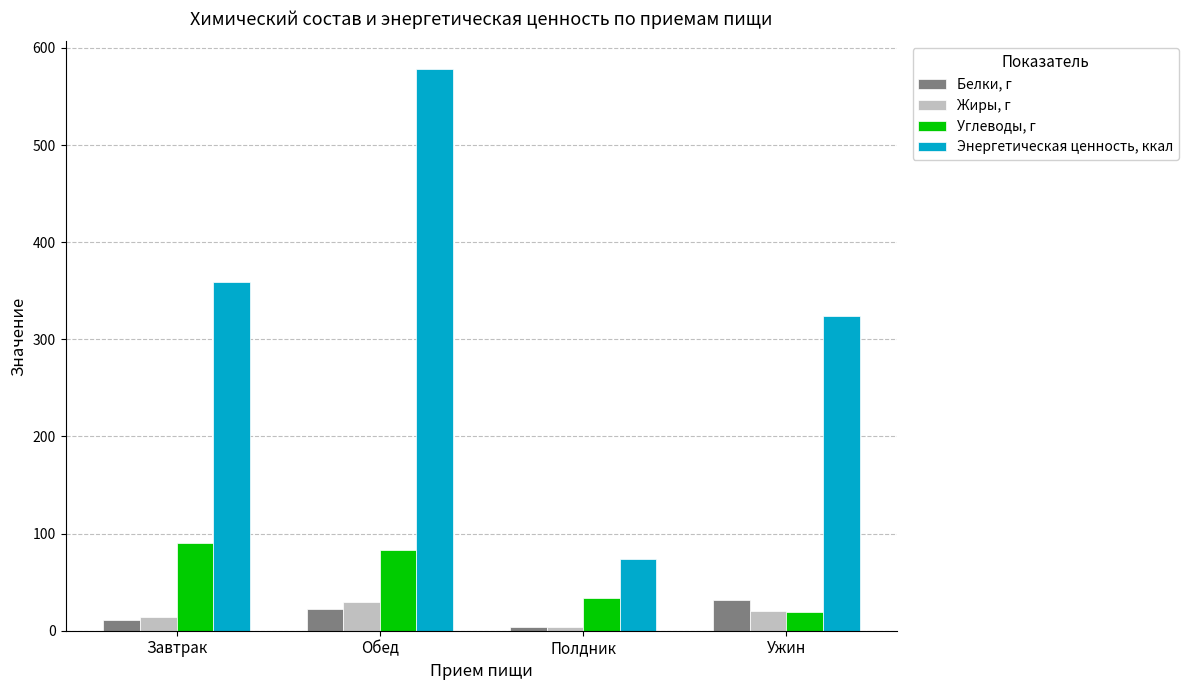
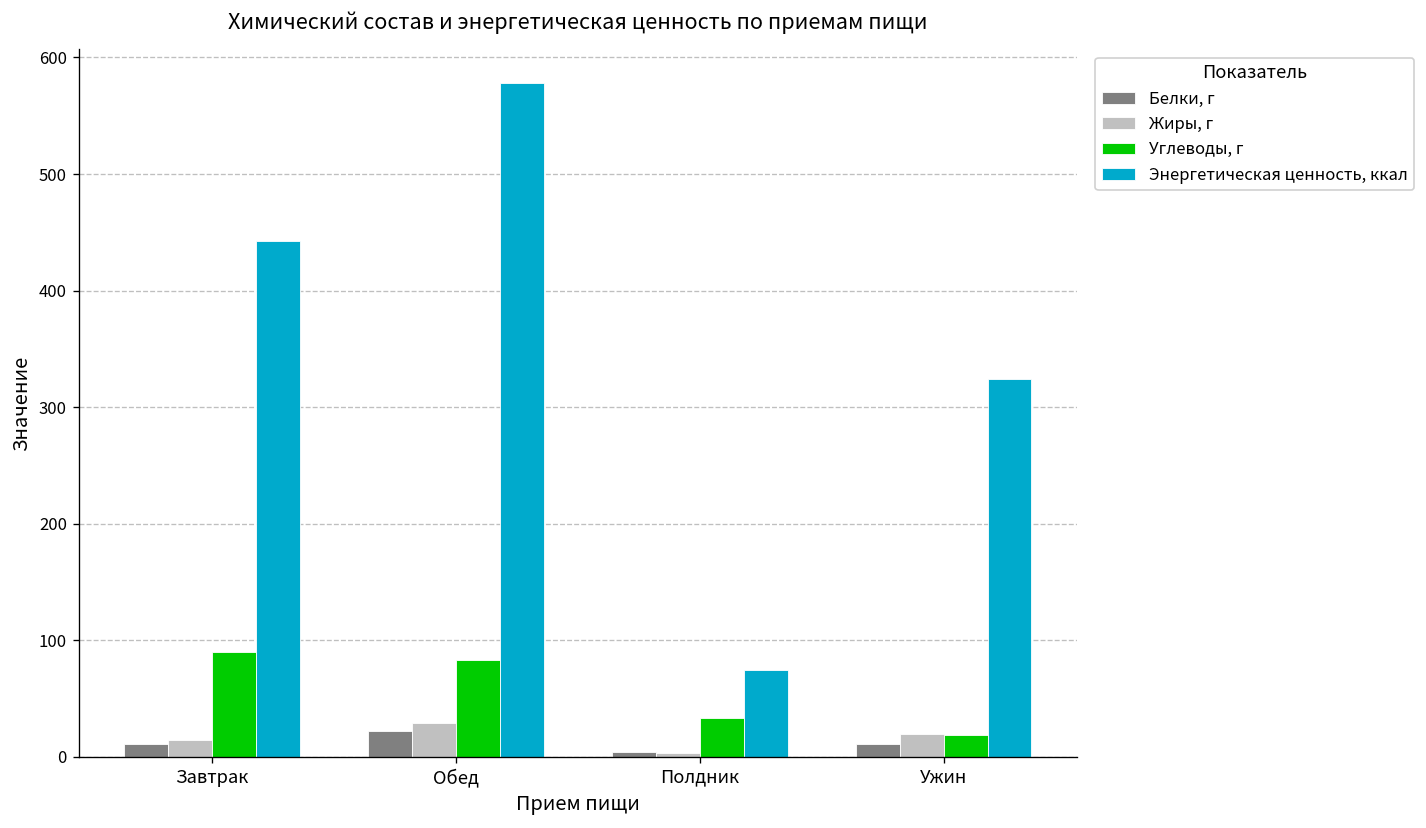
Энергетическая ценность, ккал, Завтрак: 360 -> 440
Белки, г, Ужин: 30 -> 10
